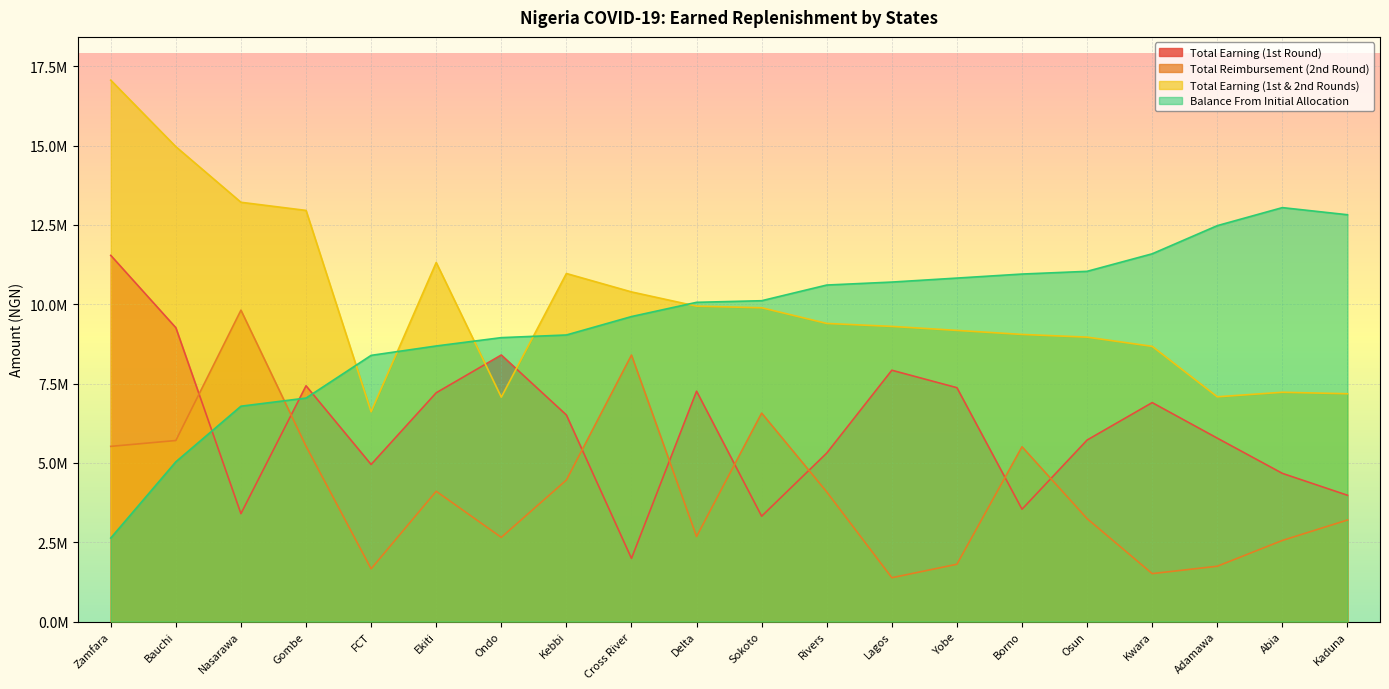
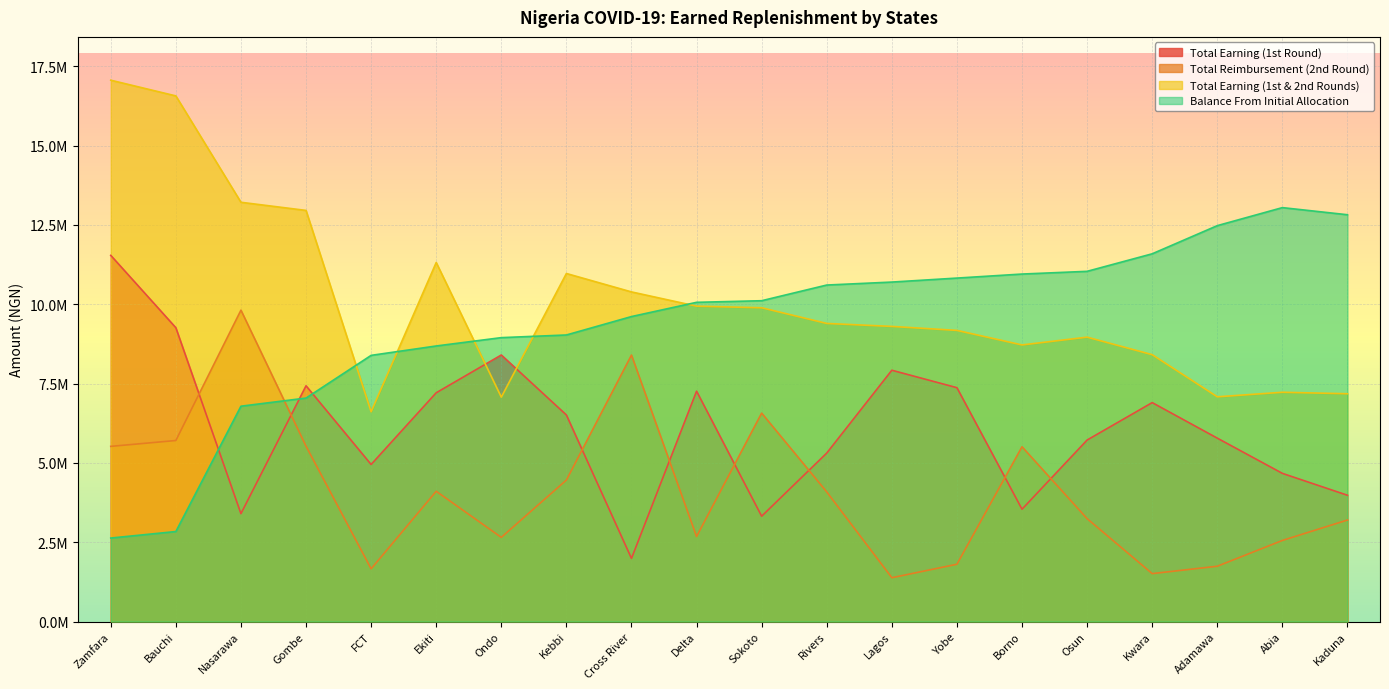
Total Earning (1st & 2nd Rounds), Bauchi: 15000000 -> 16600000
Balance From Initial Allocation, Bauchi: 5000000 -> 2800000
Total Earning (1st & 2nd Rounds), Borno: 9000000 -> 8700000
Total Earning (1st & 2nd Rounds), Kwara: 8700000 -> 8400000
